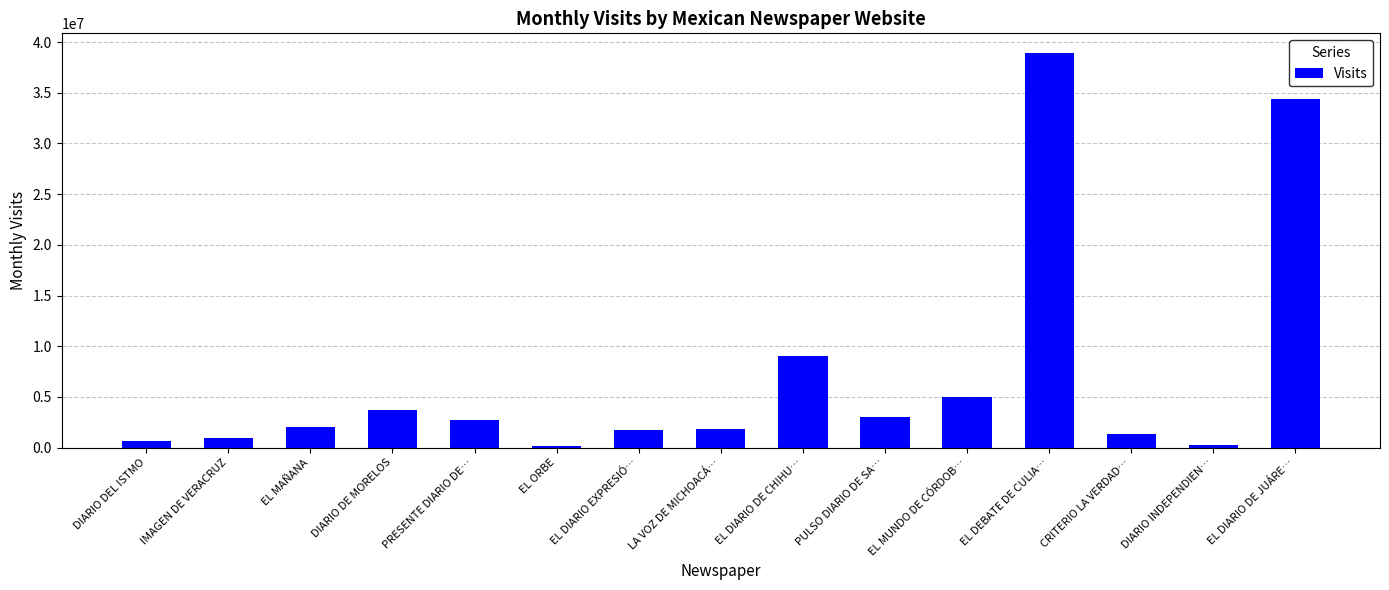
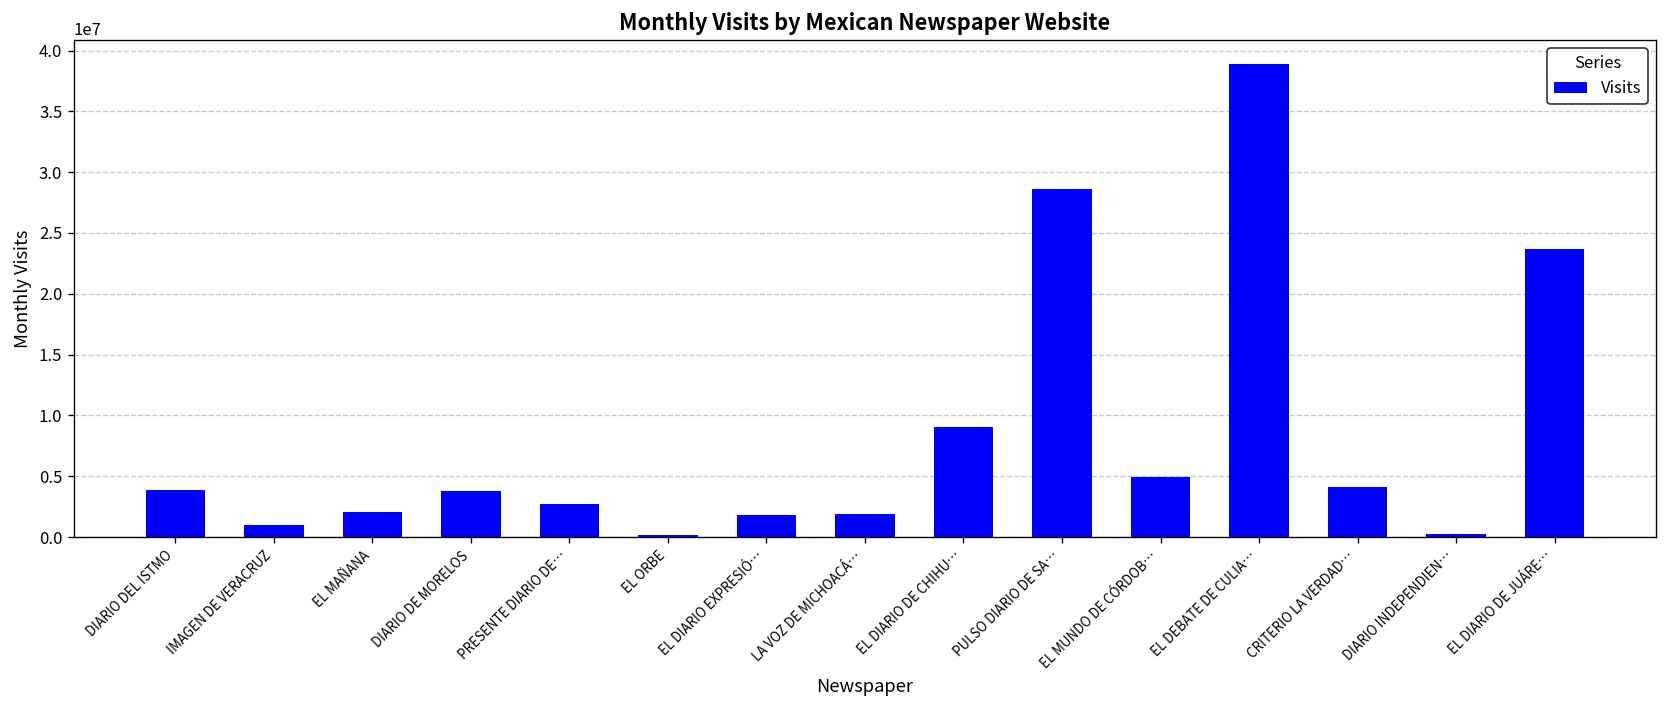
DIARIO DEL ISTMO: 600000 -> 3900000
PULSO DIARIO DE SA…: 3000000 -> 28600000
CRITERIO LA VERDAD…: 1300000 -> 4100000
EL DIARIO DE JUÁRE…: 34400000 -> 23700000
